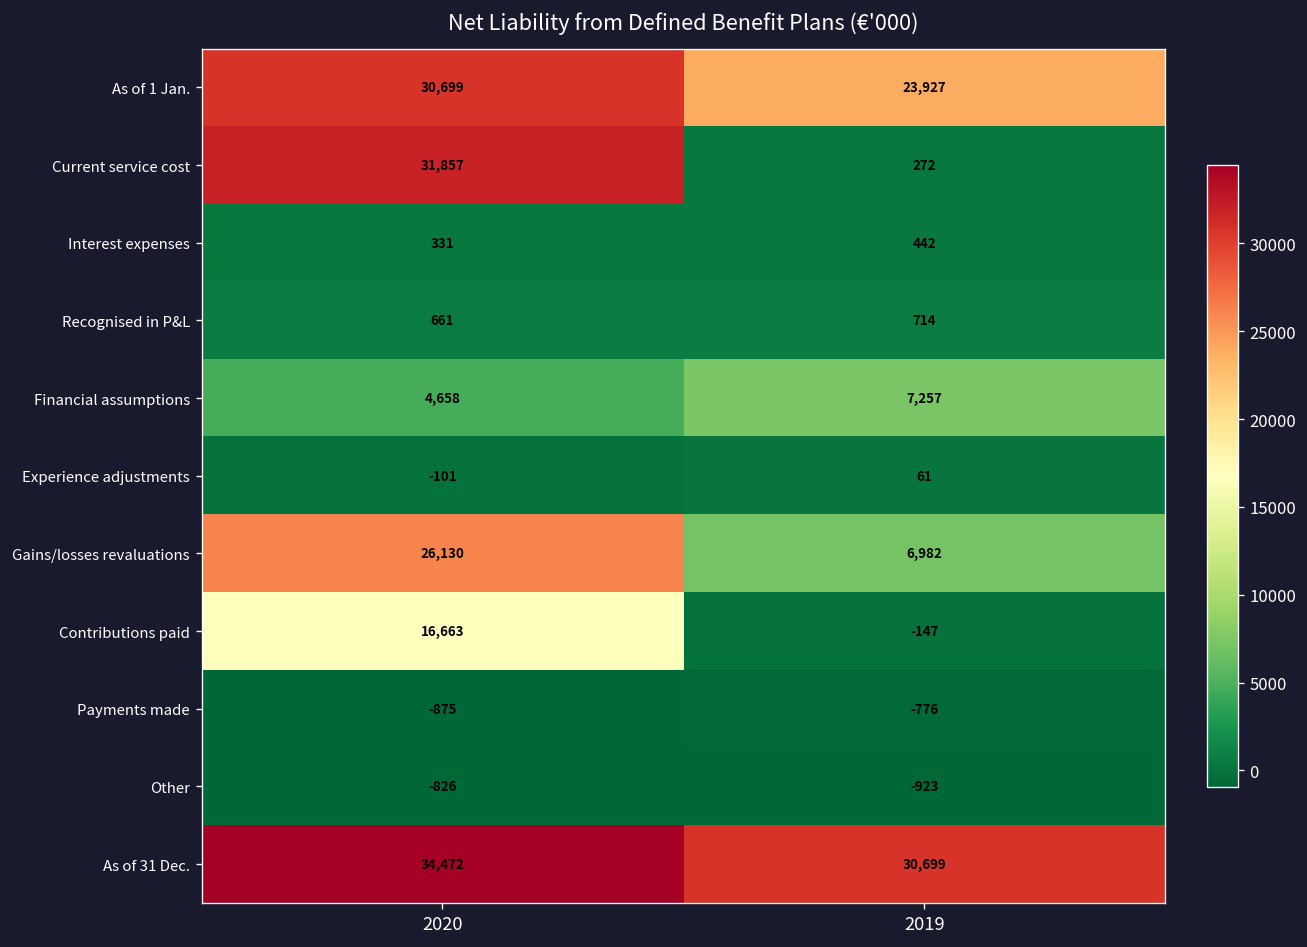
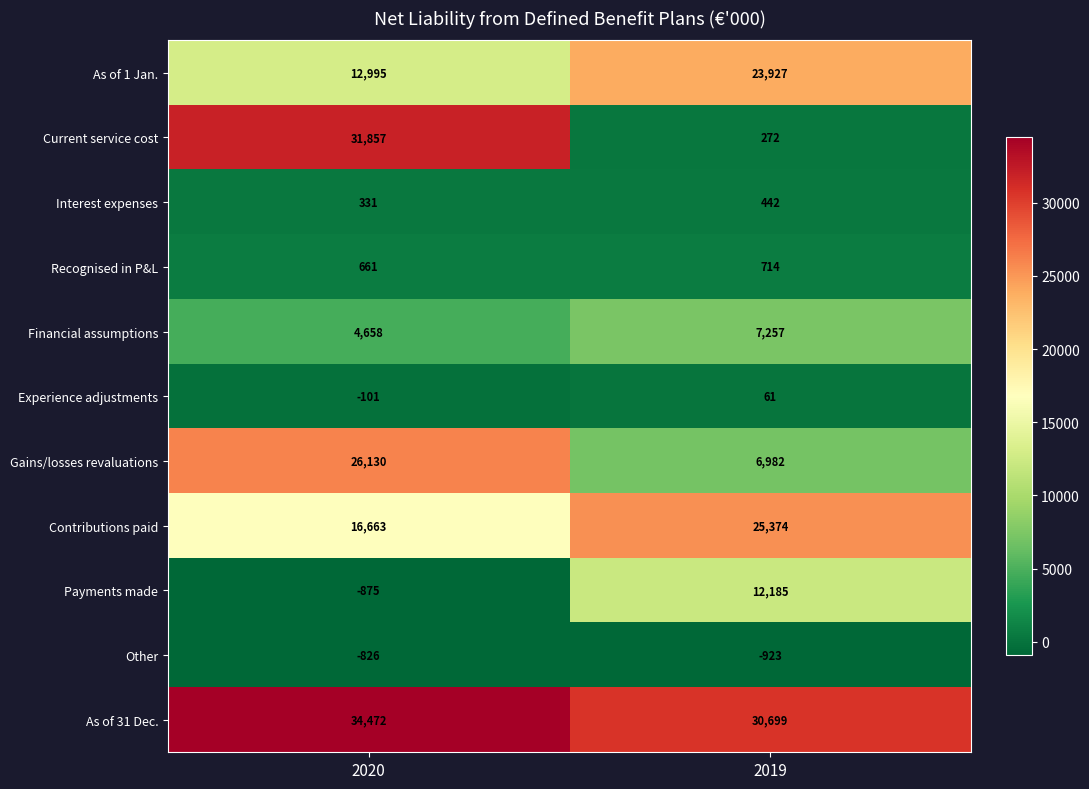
As of 1 Jan., 2020: 30,699 -> 12,995
Contributions paid, 2019: -147 -> 25,374
Payments made, 2019: -776 -> 12,185
